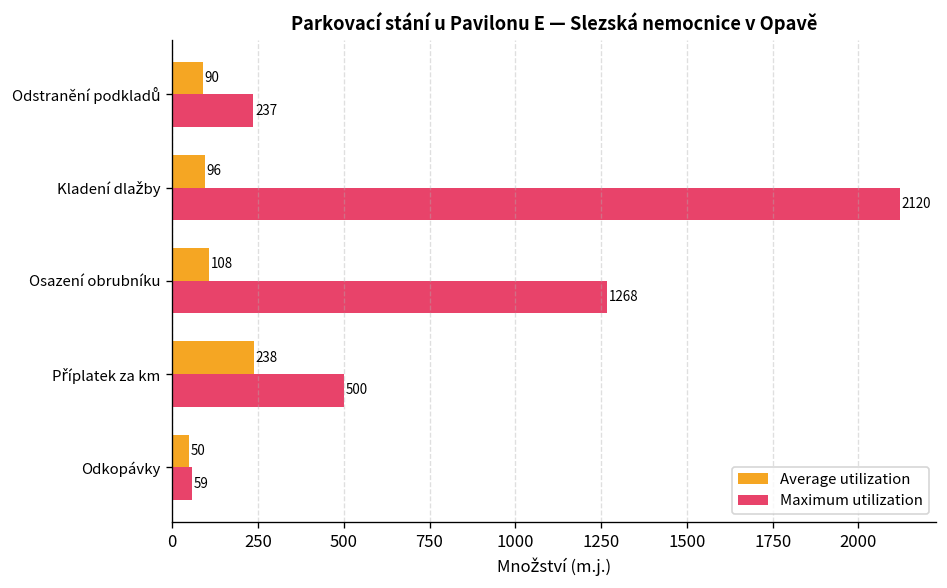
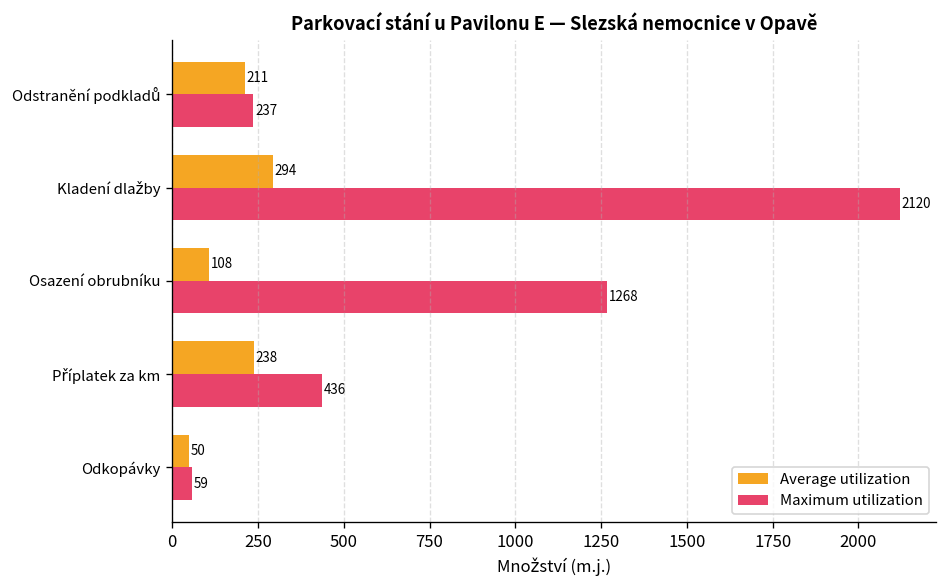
Average utilization, Odstranění podkladů: 90 -> 211
Average utilization, Kladení dlažby: 96 -> 294
Maximum utilization, Příplatek za km: 500 -> 436
